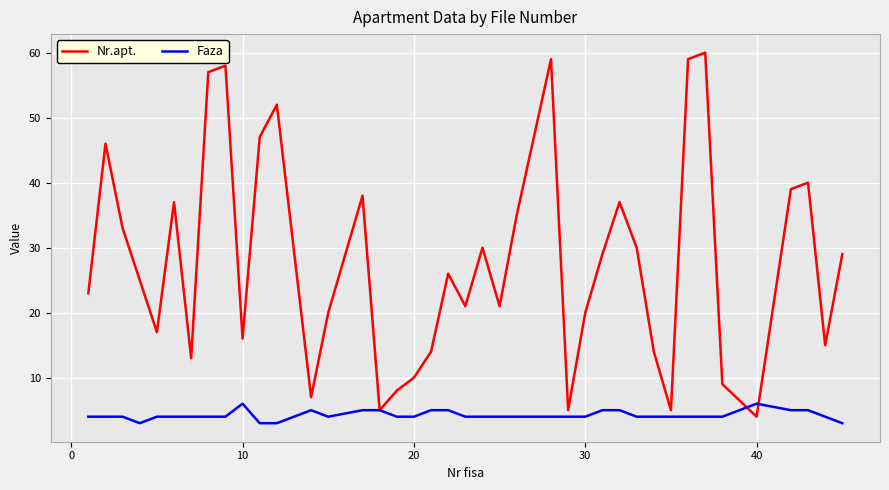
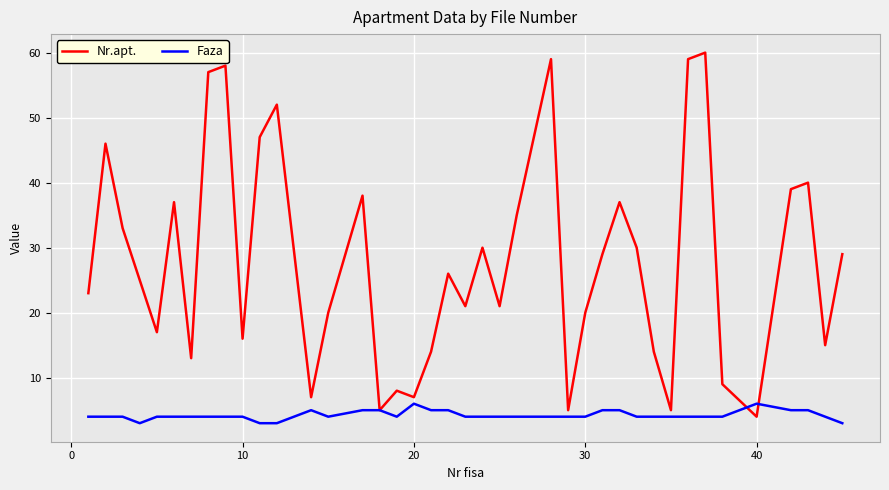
Faza, 10: 6 -> 4
Nr.apt., 20: 10 -> 7
Faza, 20: 4 -> 6
